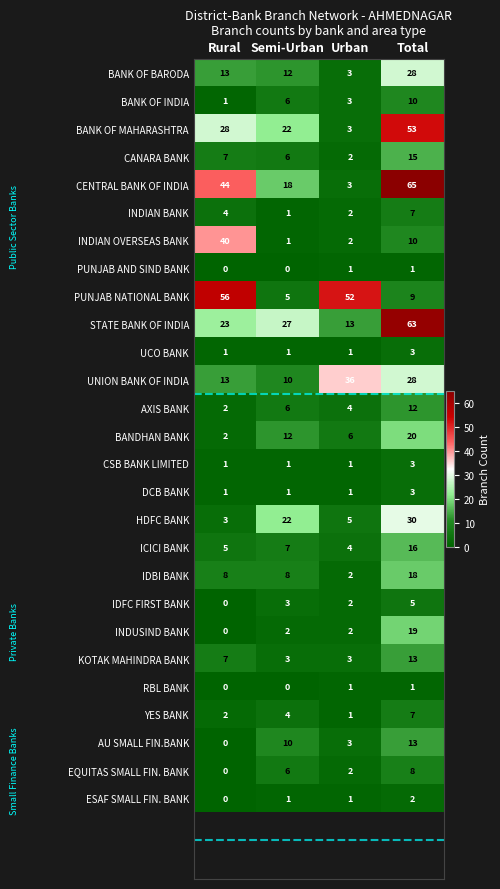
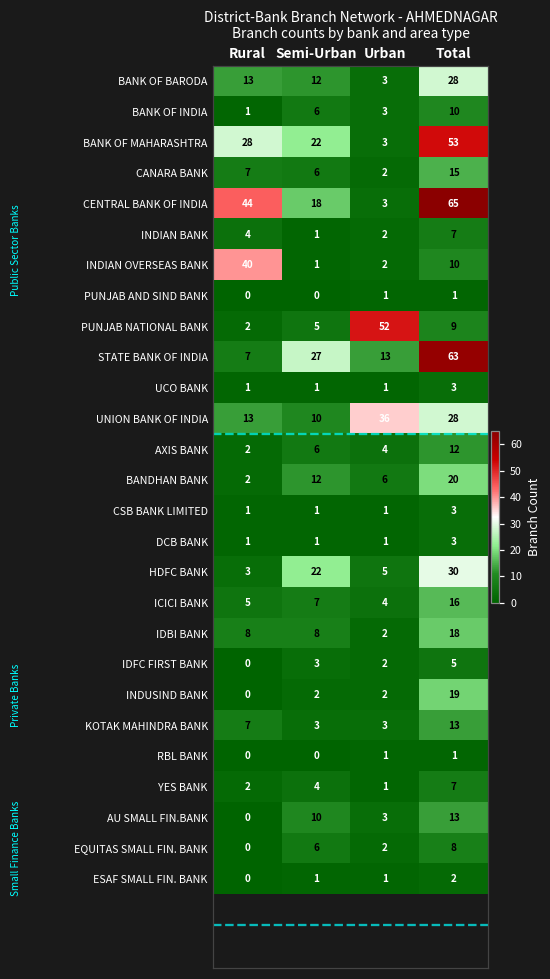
PUNJAB NATIONAL BANK, Rural: 56 -> 2
STATE BANK OF INDIA, Rural: 23 -> 7
